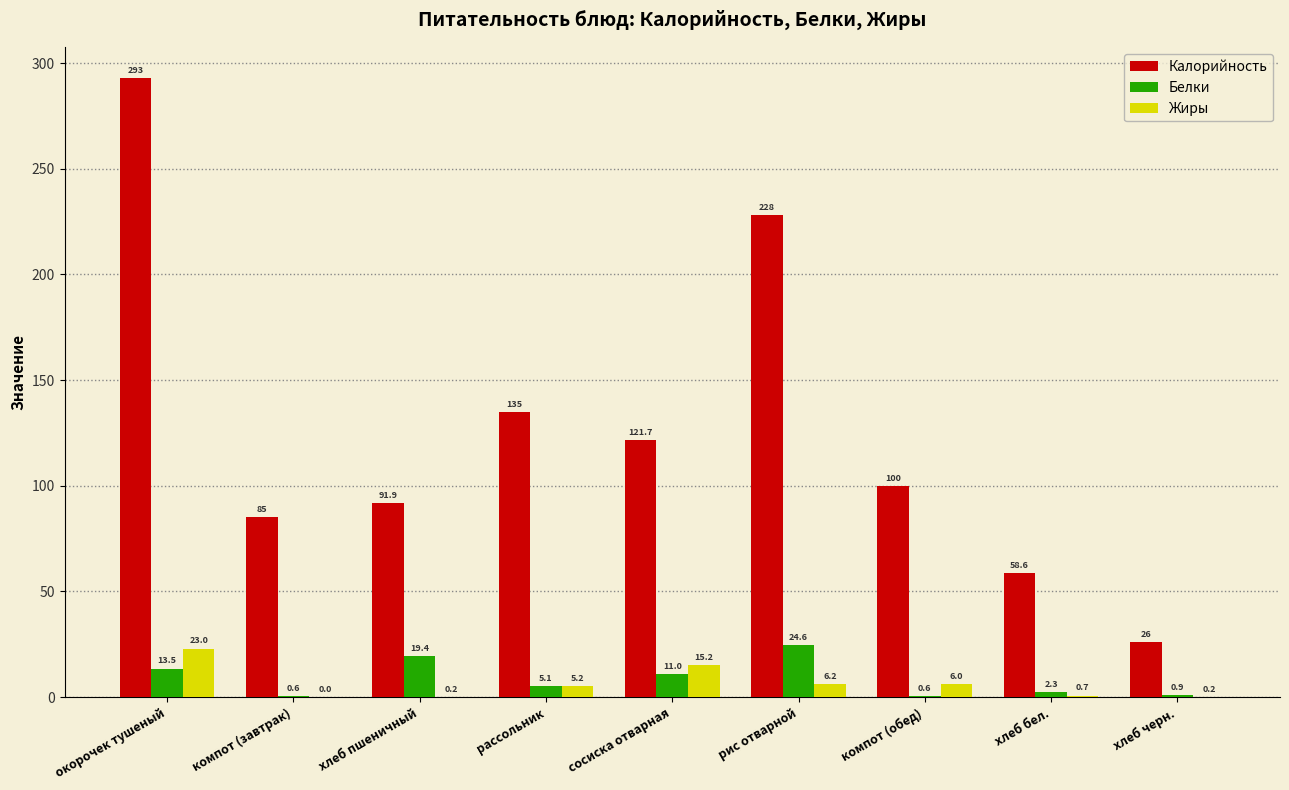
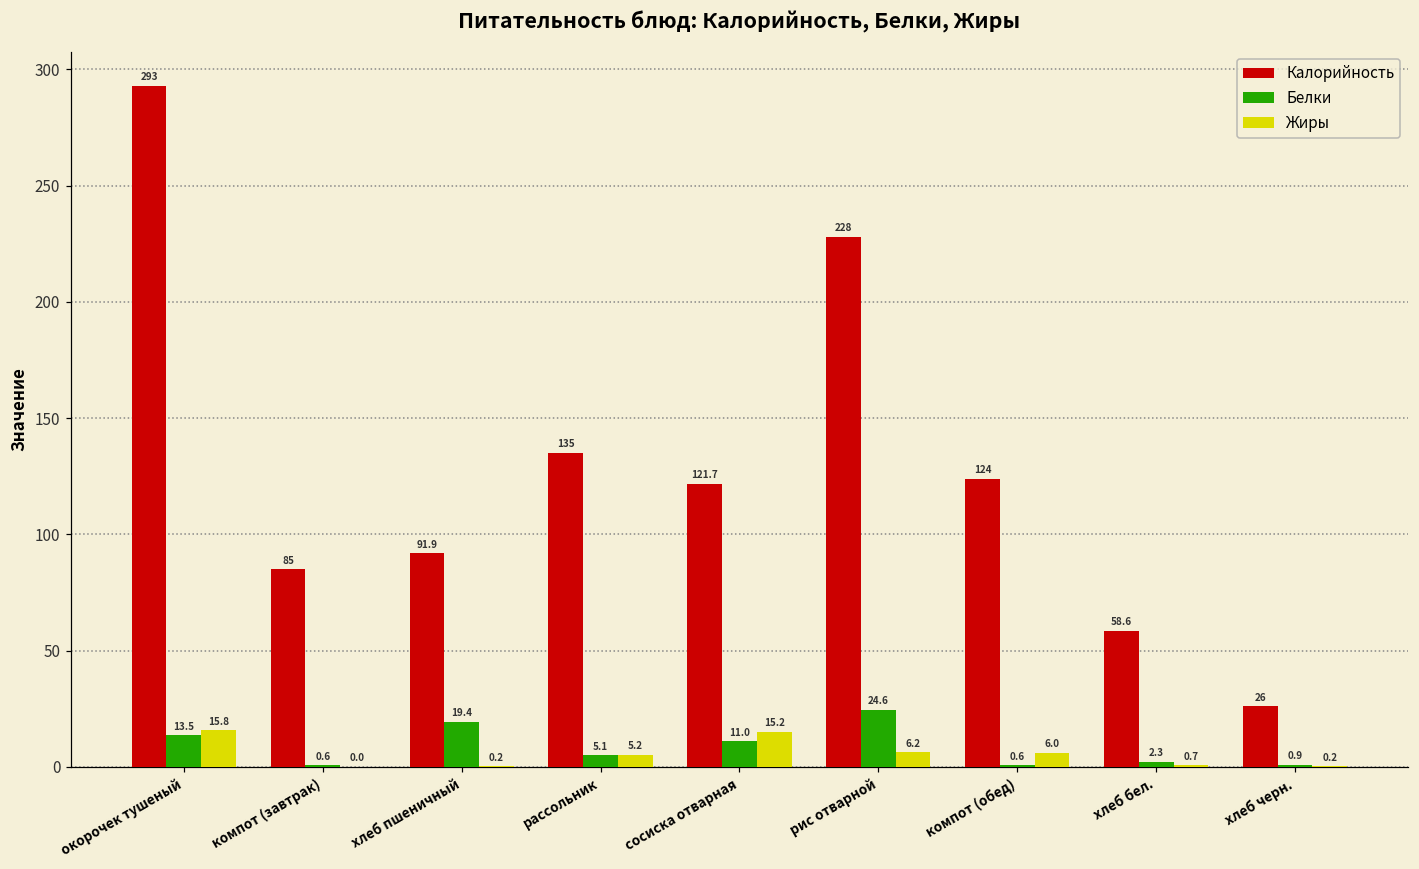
Жиры, окорочек тушеный: 23.0 -> 15.8
Калорийность, компот (обед): 100 -> 124
